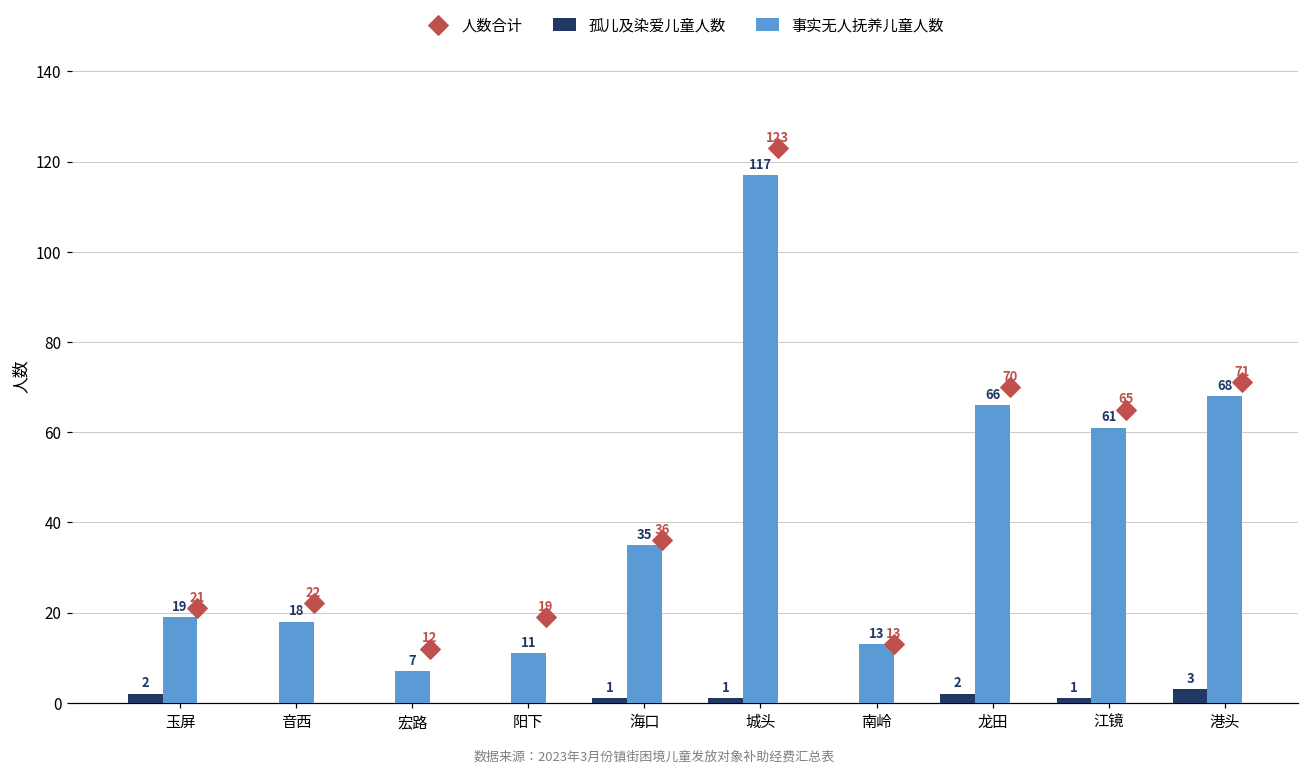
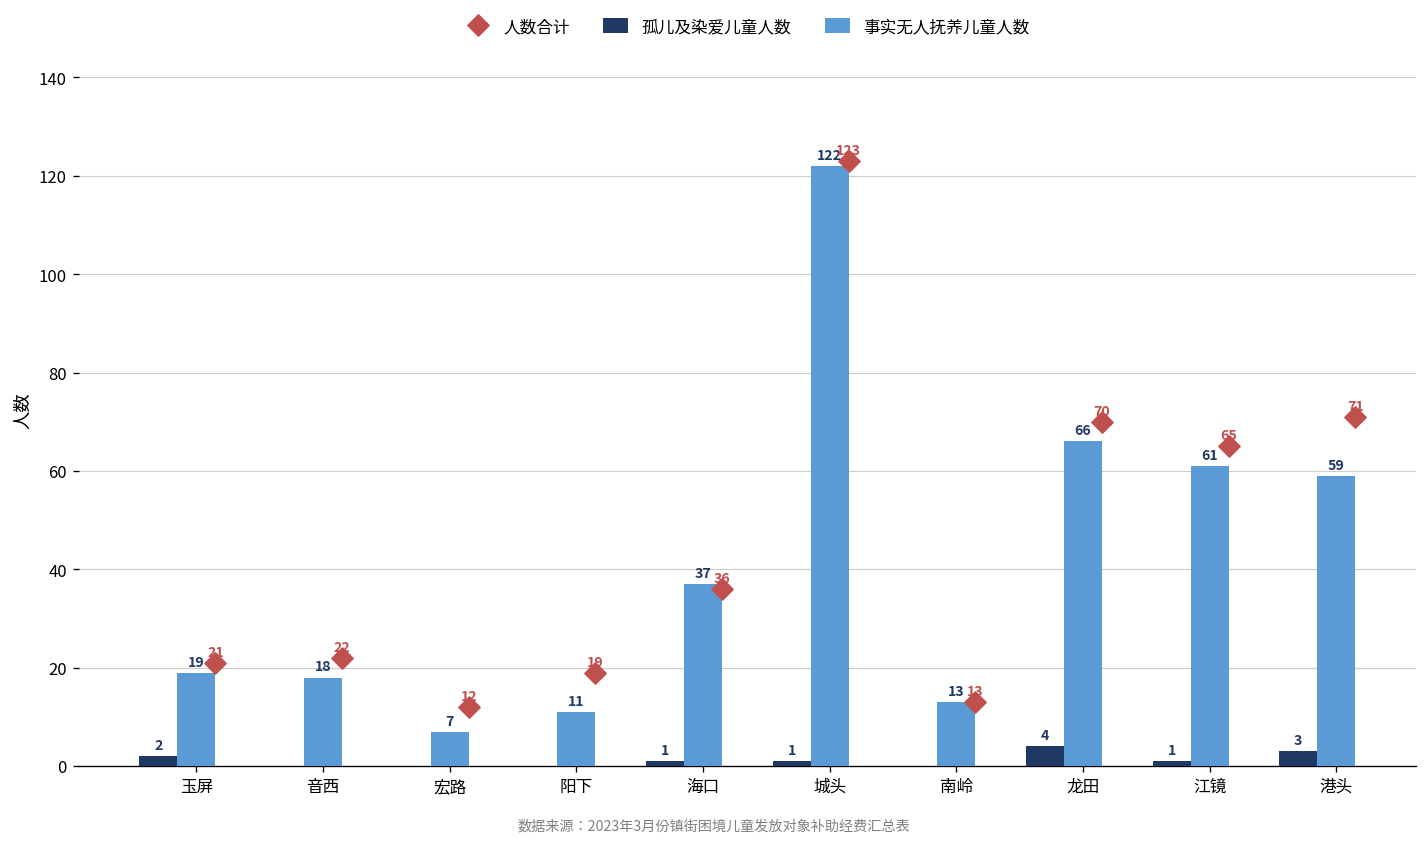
事实无人抚养儿童人数, 海口: 35 -> 37
事实无人抚养儿童人数, 城头: 117 -> 122
孤儿及染爱儿童人数, 龙田: 2 -> 4
事实无人抚养儿童人数, 港头: 68 -> 59
